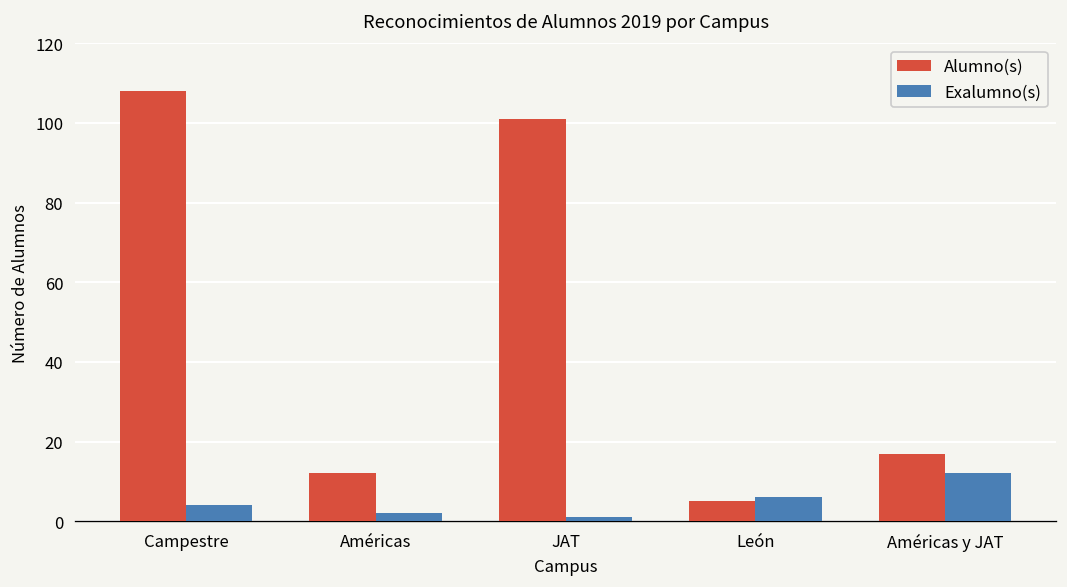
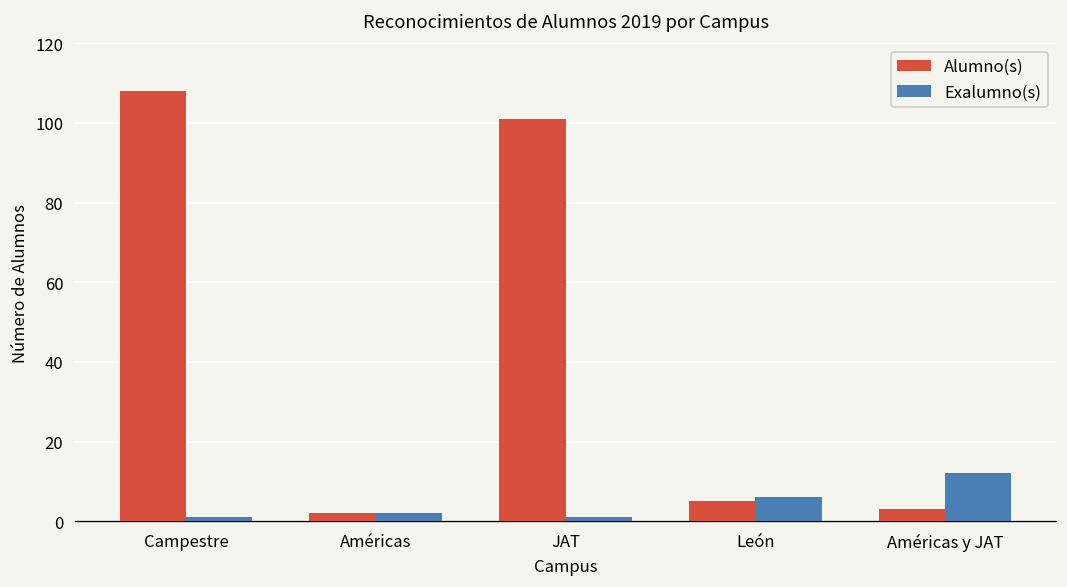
Exalumno(s), Campestre: 4 -> 1
Alumno(s), Américas: 12 -> 2
Alumno(s), Américas y JAT: 17 -> 3
